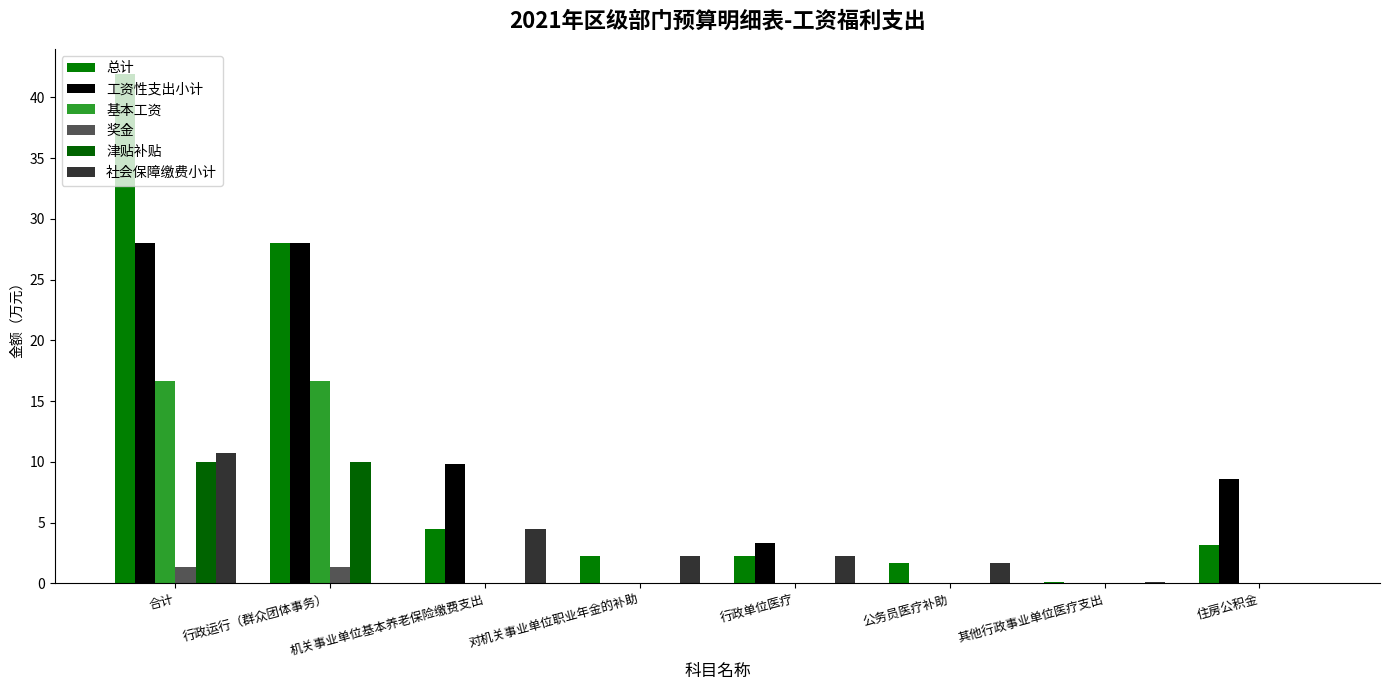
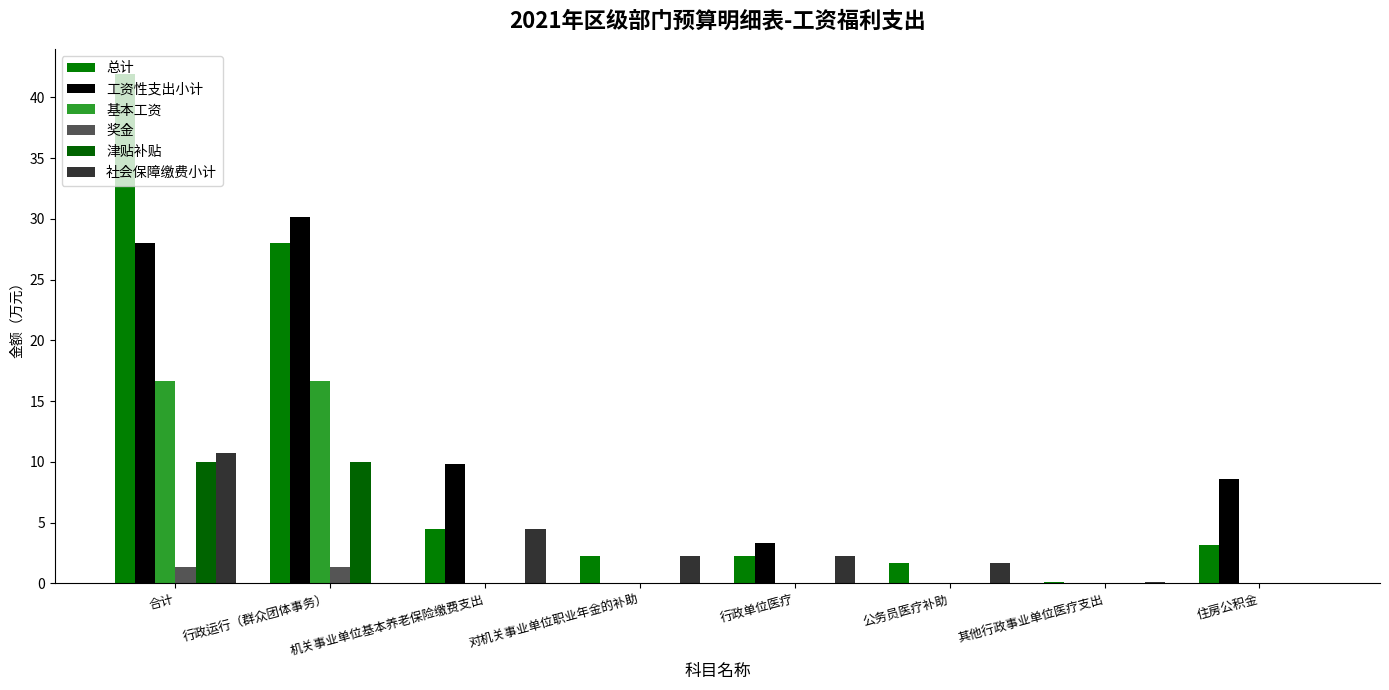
工资性支出小计, 行政运行（群众团体事务）: 28.0 -> 30.2
